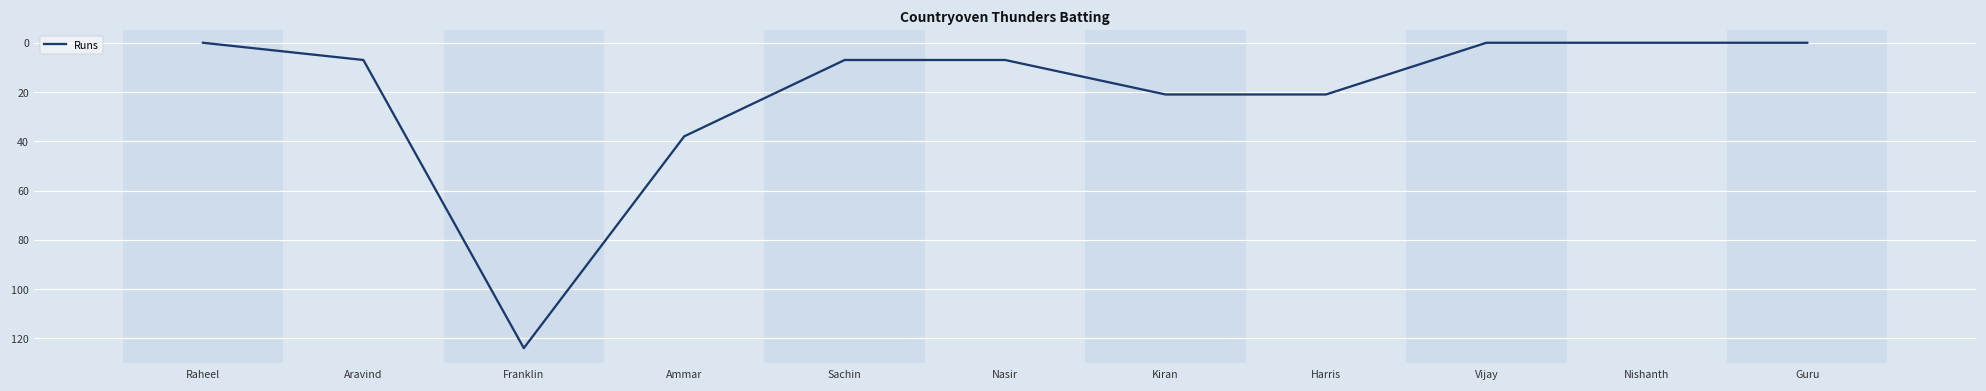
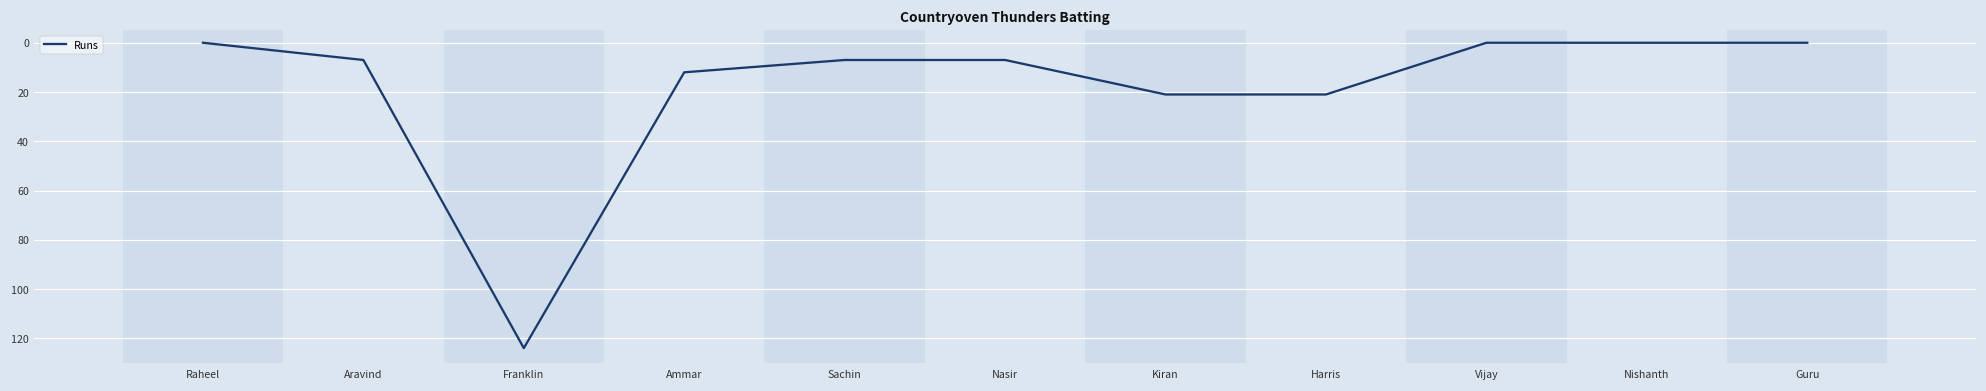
Ammar: 38 -> 12
